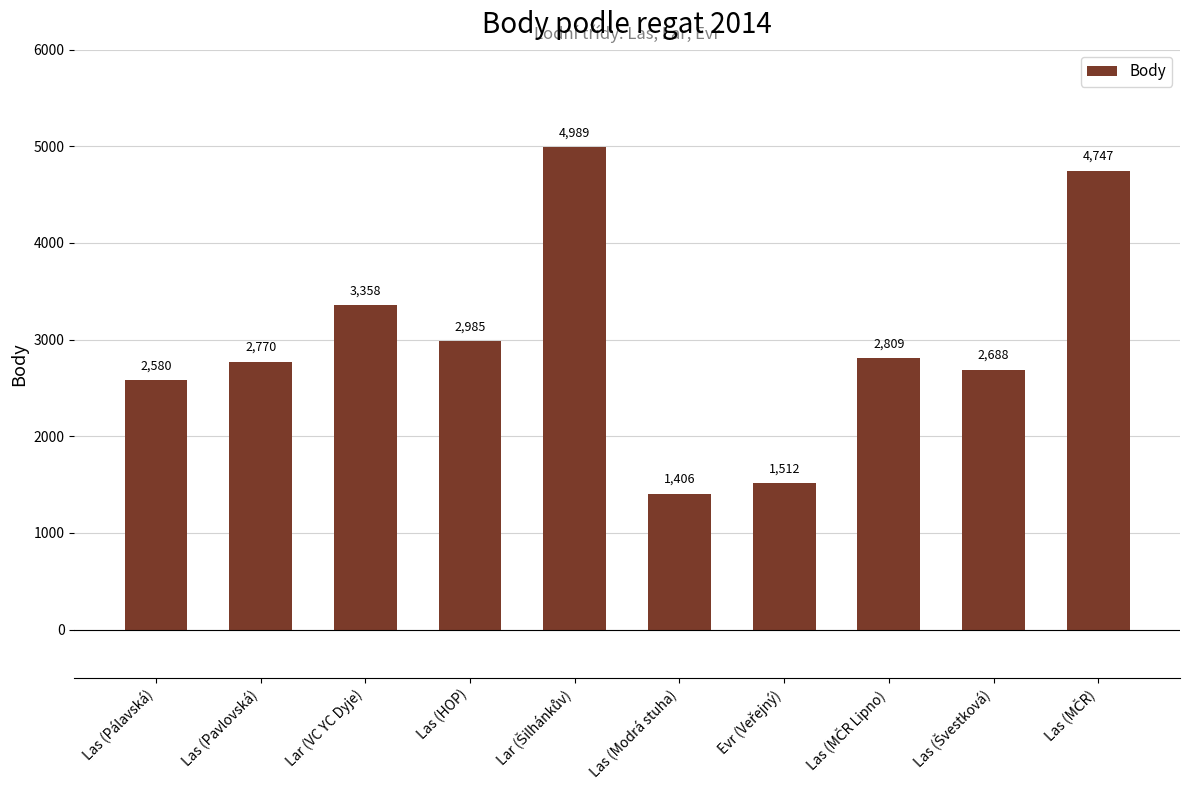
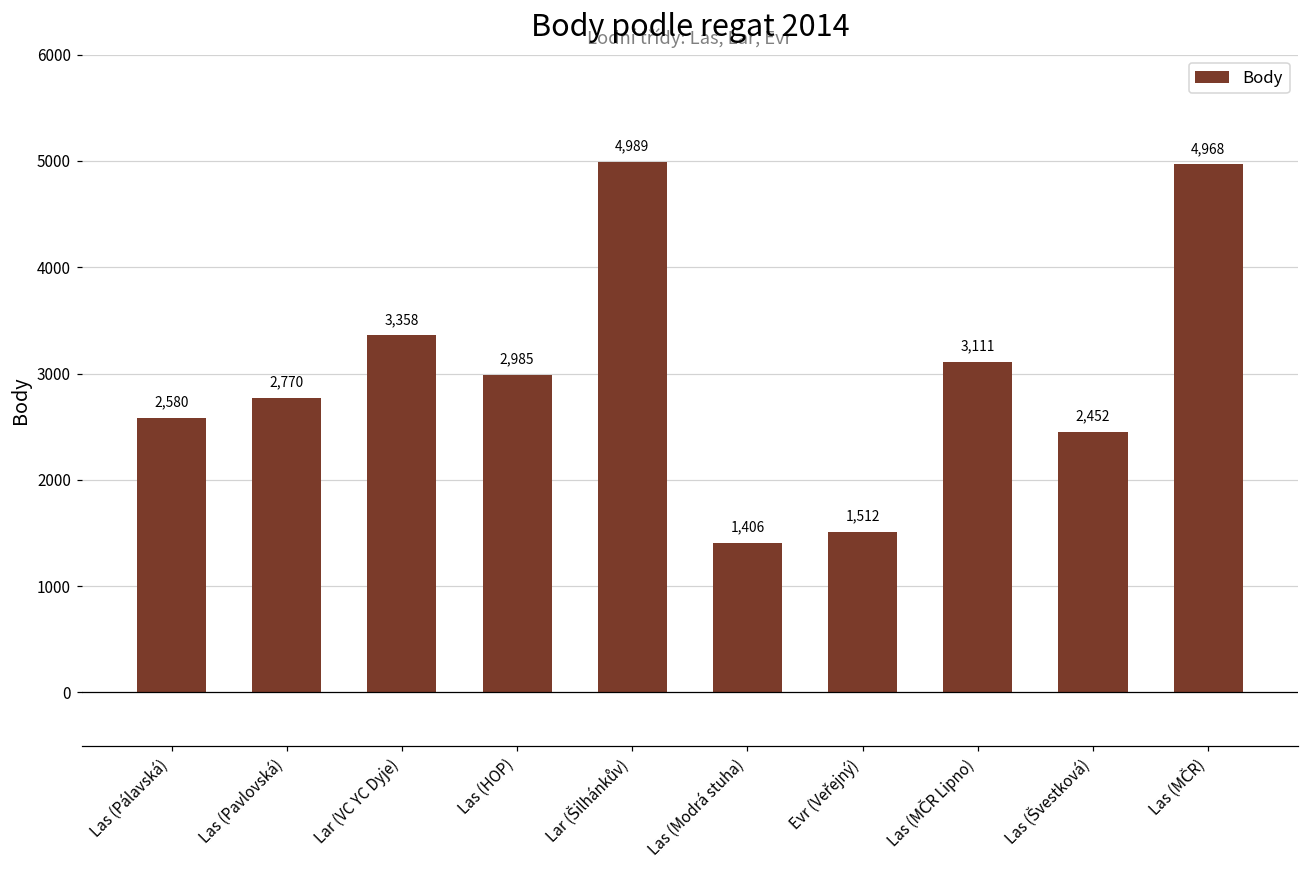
Las (MČR Lipno): 2,809 -> 3,111
Las (Švestková): 2,688 -> 2,452
Las (MČR): 4,747 -> 4,968
